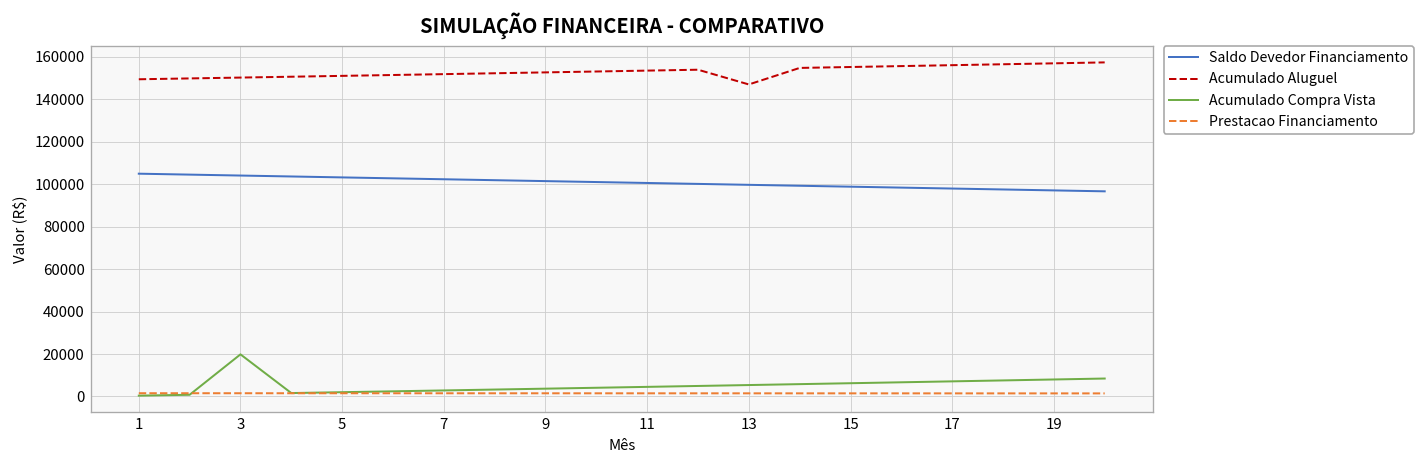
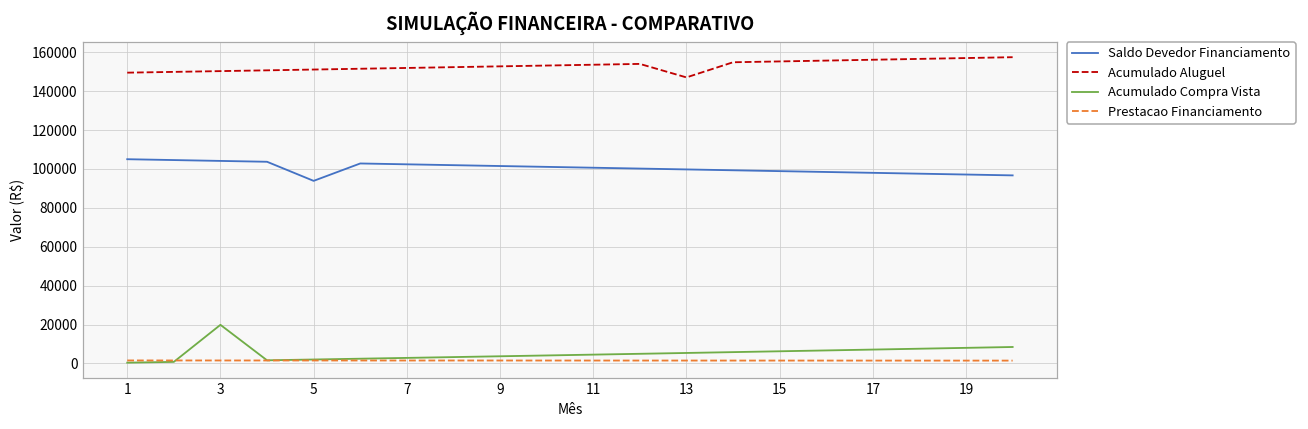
Saldo Devedor Financiamento, 5: 103000 -> 94000
